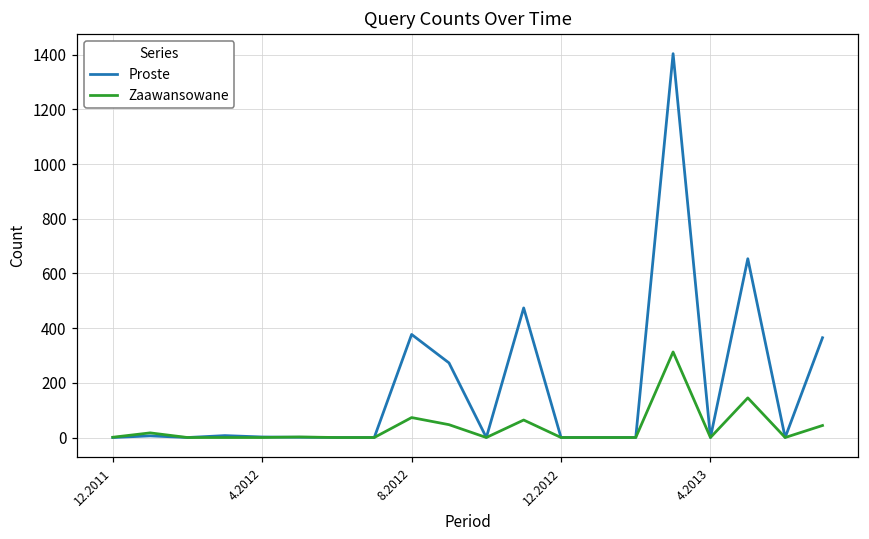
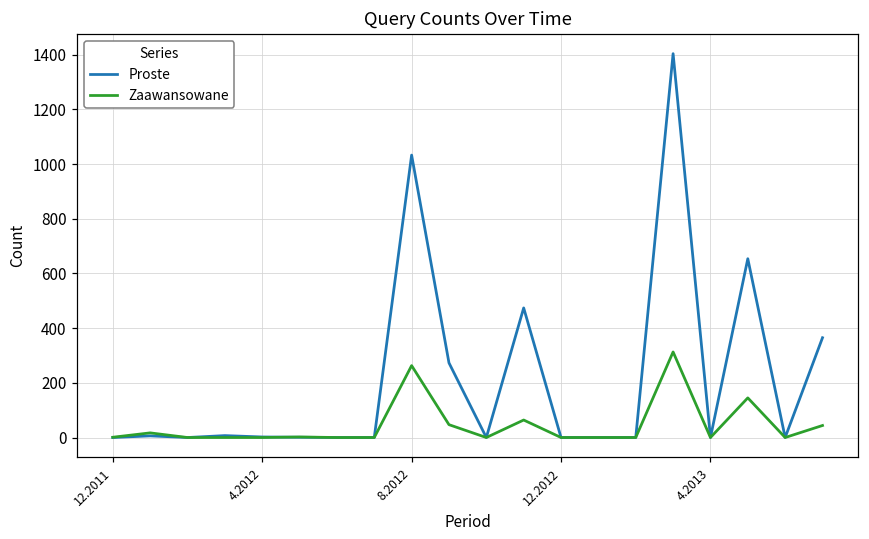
Proste, 8.2012: 380 -> 1030
Zaawansowane, 8.2012: 70 -> 260
